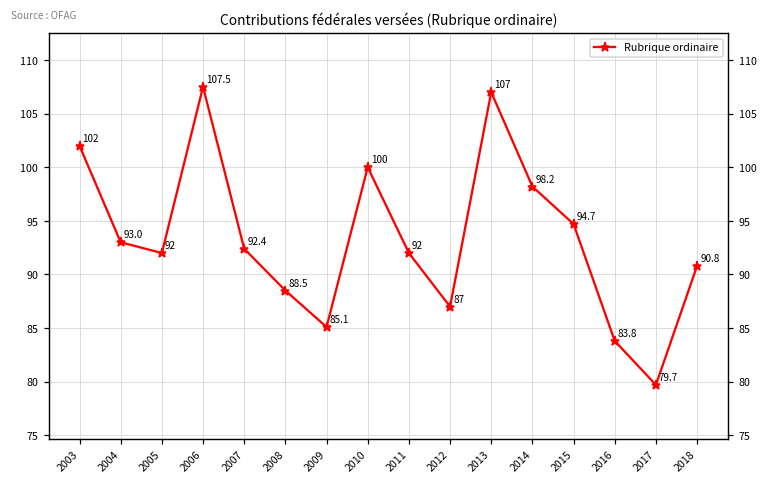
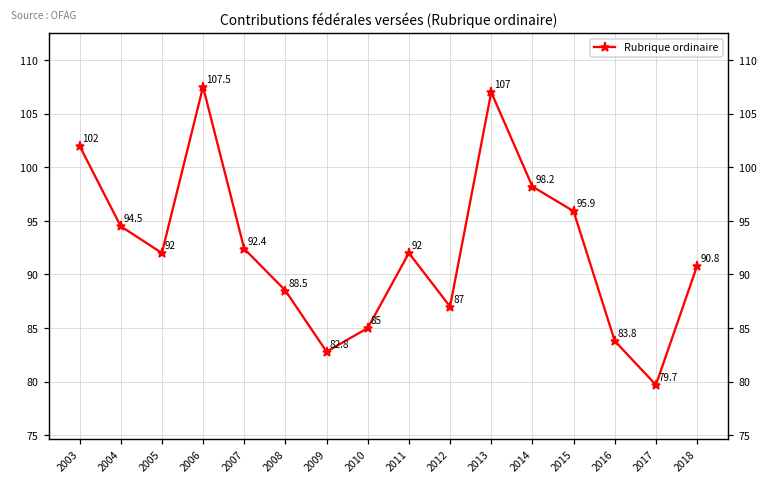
2004: 93.0 -> 94.5
2009: 85.1 -> 82.8
2010: 100 -> 85
2015: 94.7 -> 95.9
